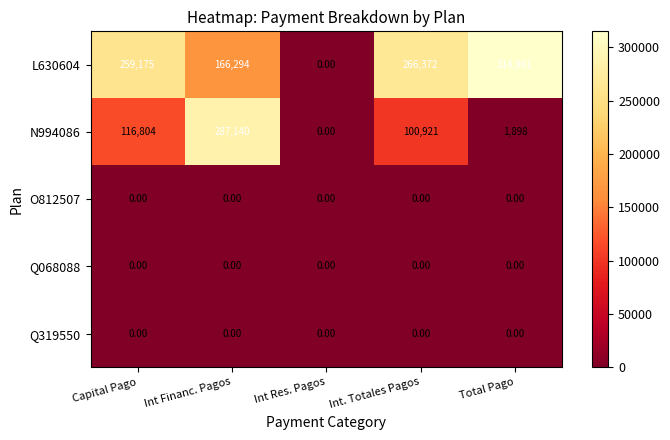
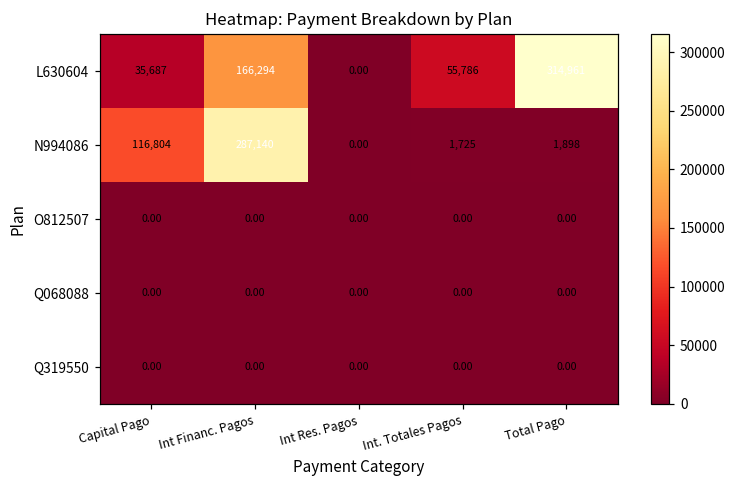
L630604, Capital Pago: 259,175 -> 35,687
L630604, Int. Totales Pagos: 266,372 -> 55,786
N994086, Int. Totales Pagos: 100,921 -> 1,725
